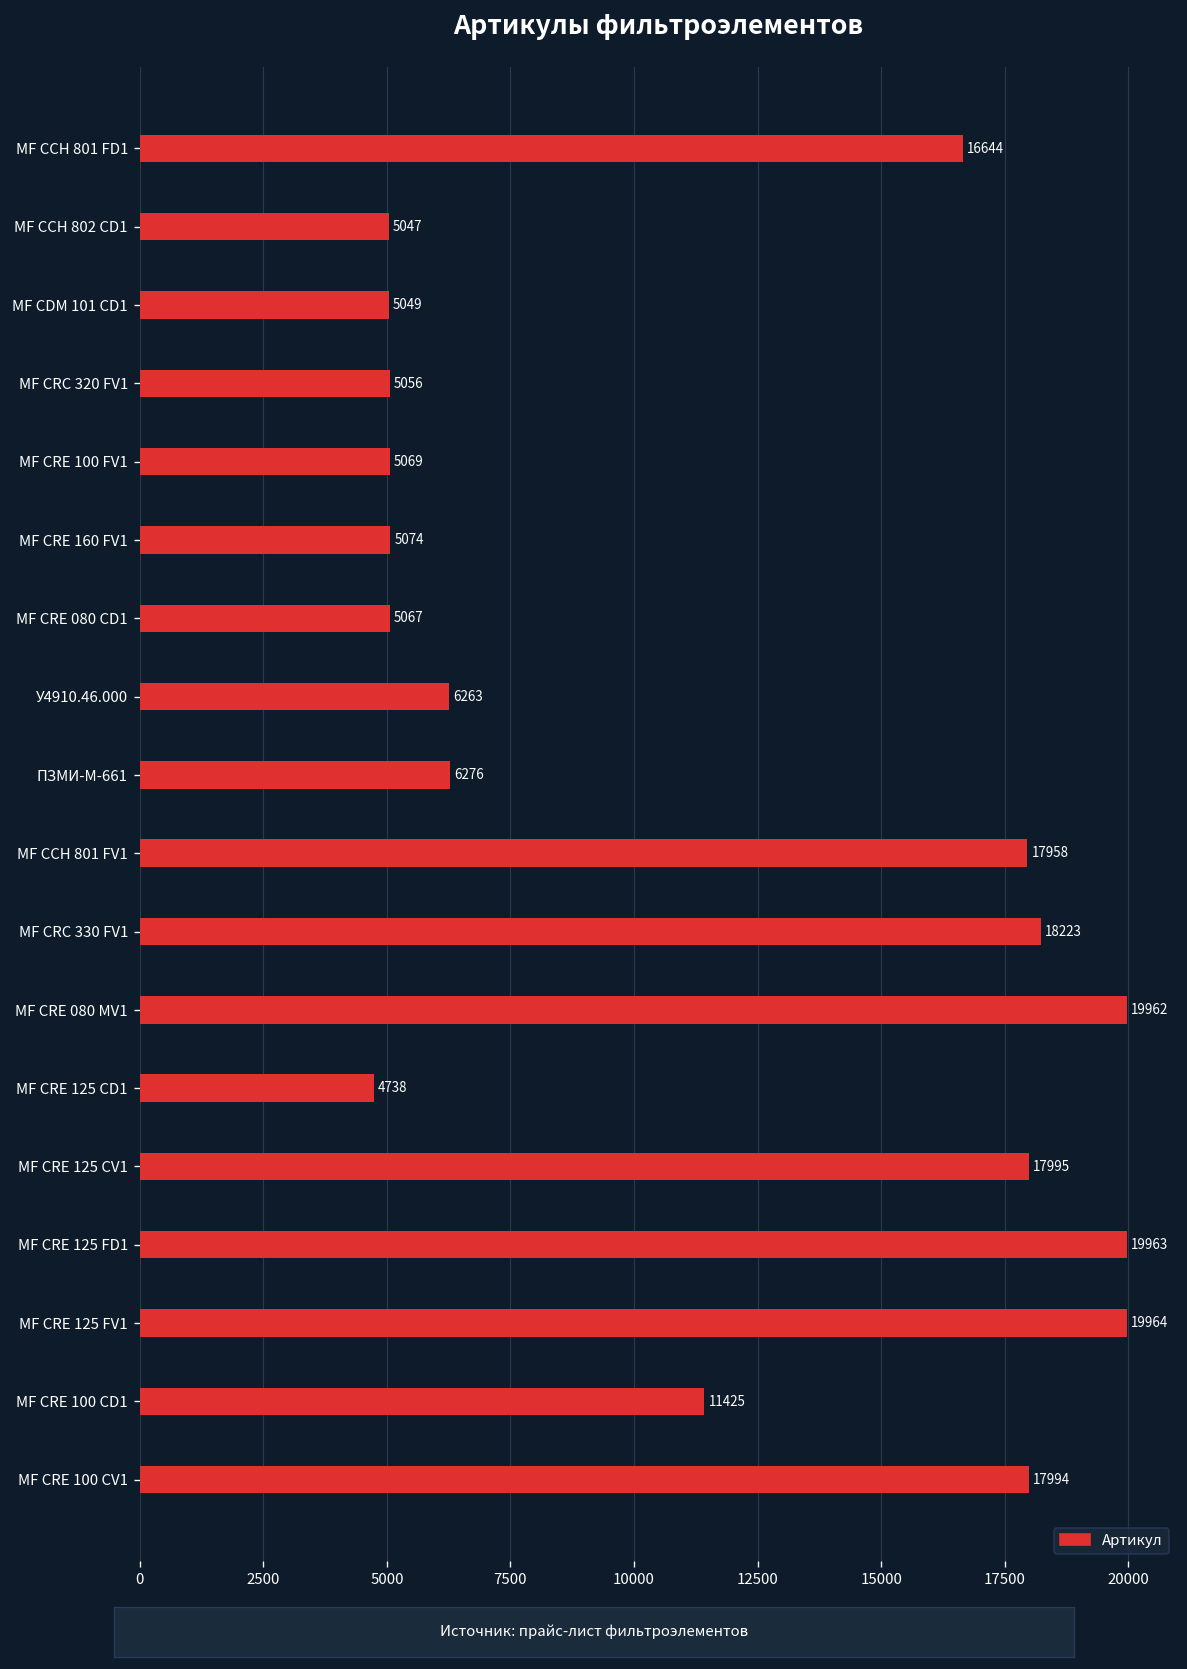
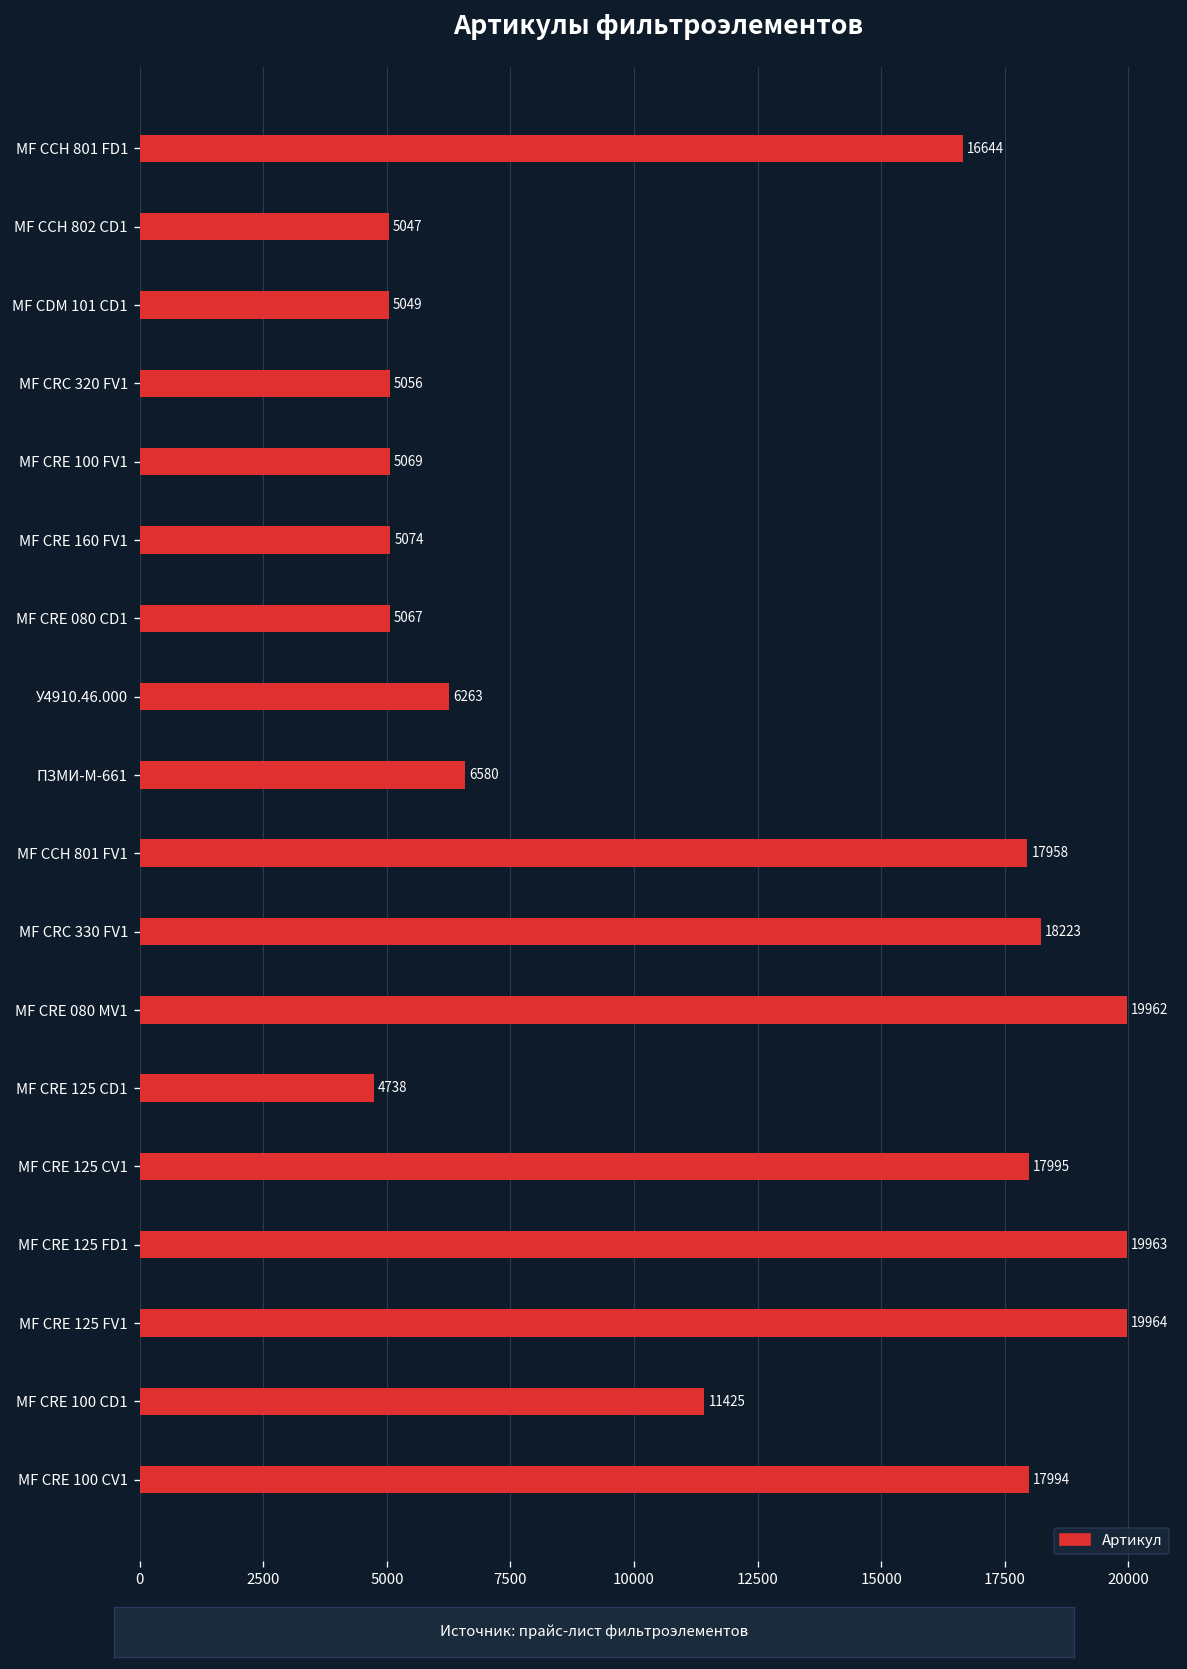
ПЗМИ-М-661: 6276 -> 6580
